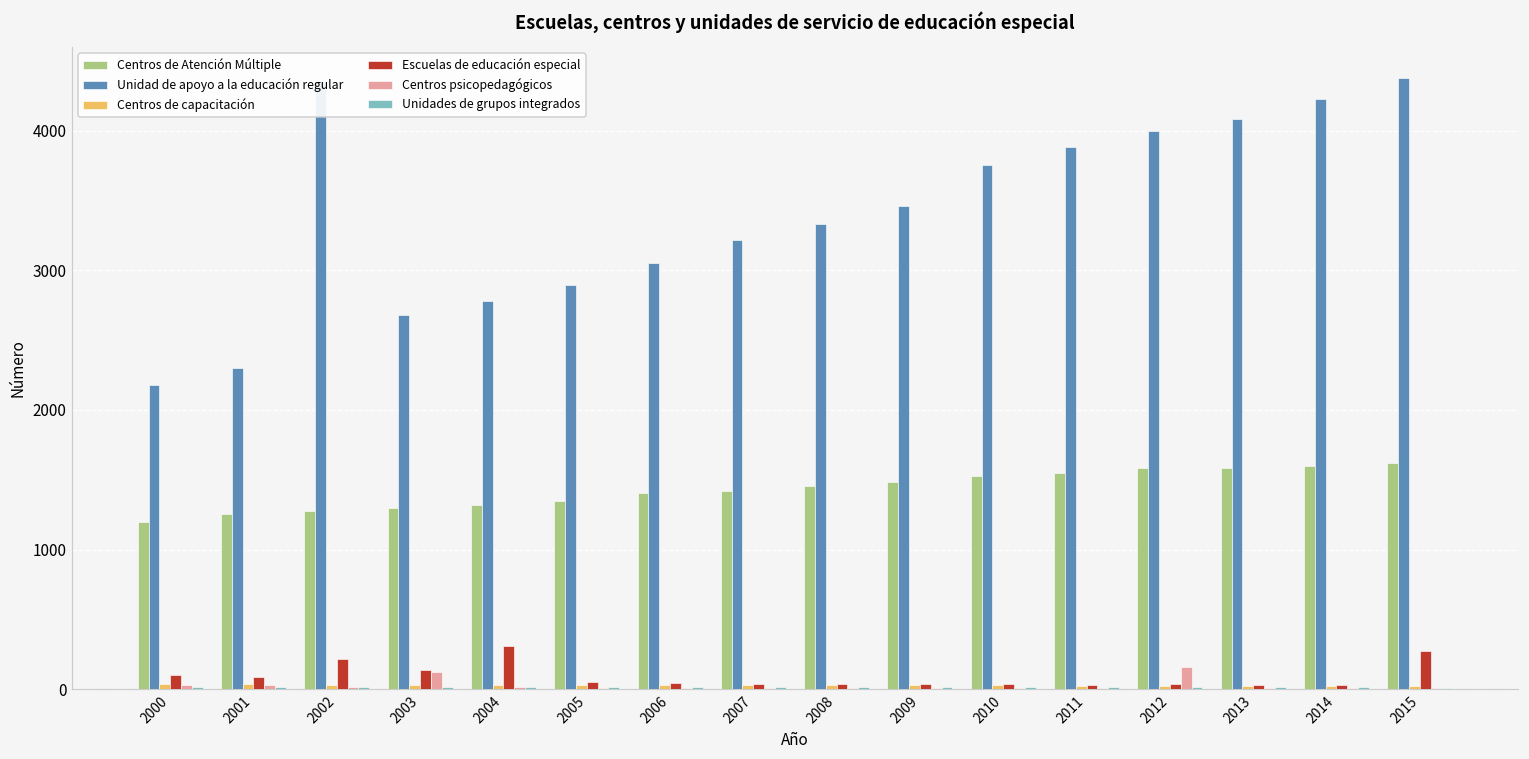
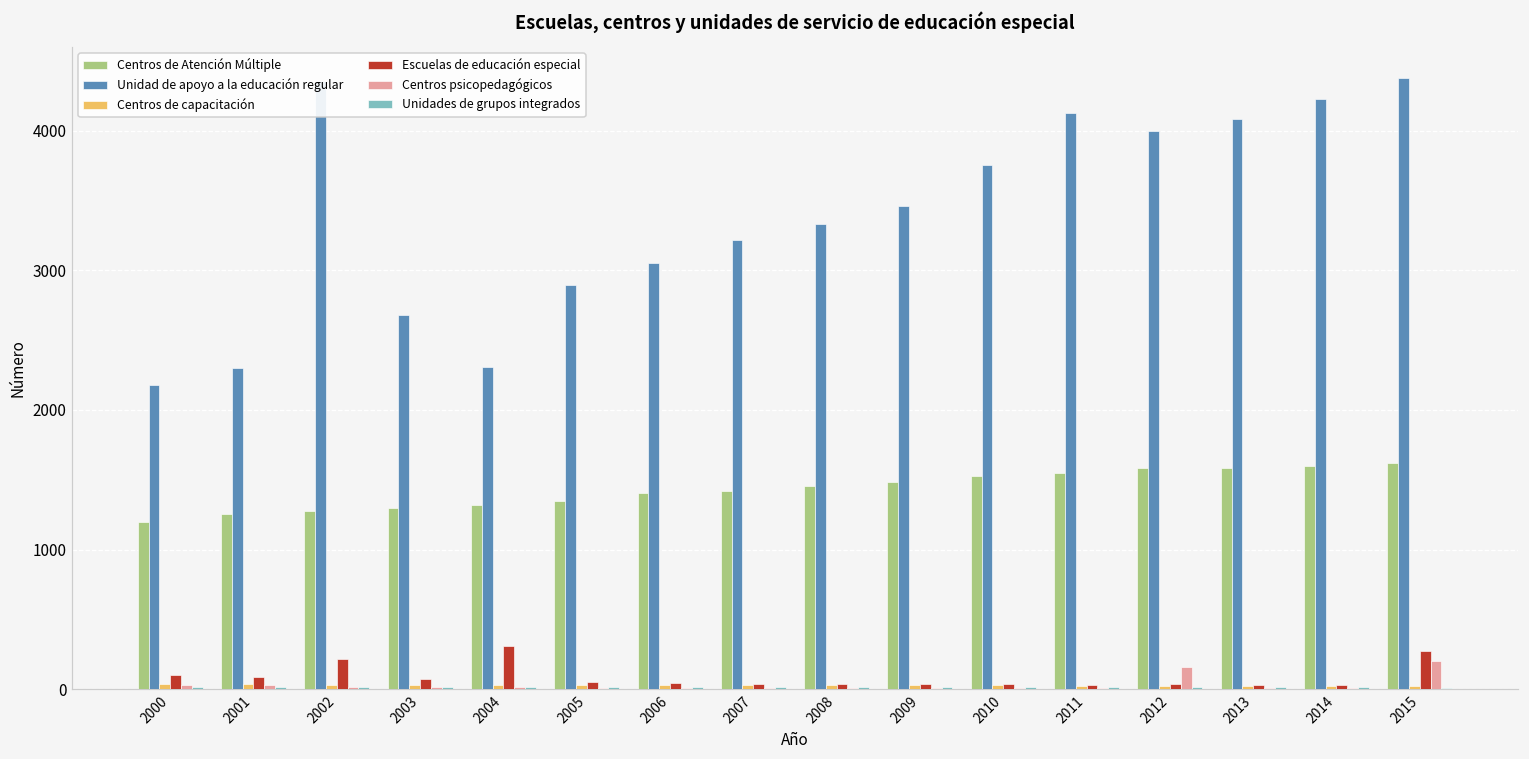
Escuelas de educación especial, 2003: 140 -> 70
Centros psicopedagógicos, 2003: 130 -> 20
Unidad de apoyo a la educación regular, 2004: 2780 -> 2310
Unidad de apoyo a la educación regular, 2011: 3880 -> 4130
Centros psicopedagógicos, 2015: 10 -> 200
